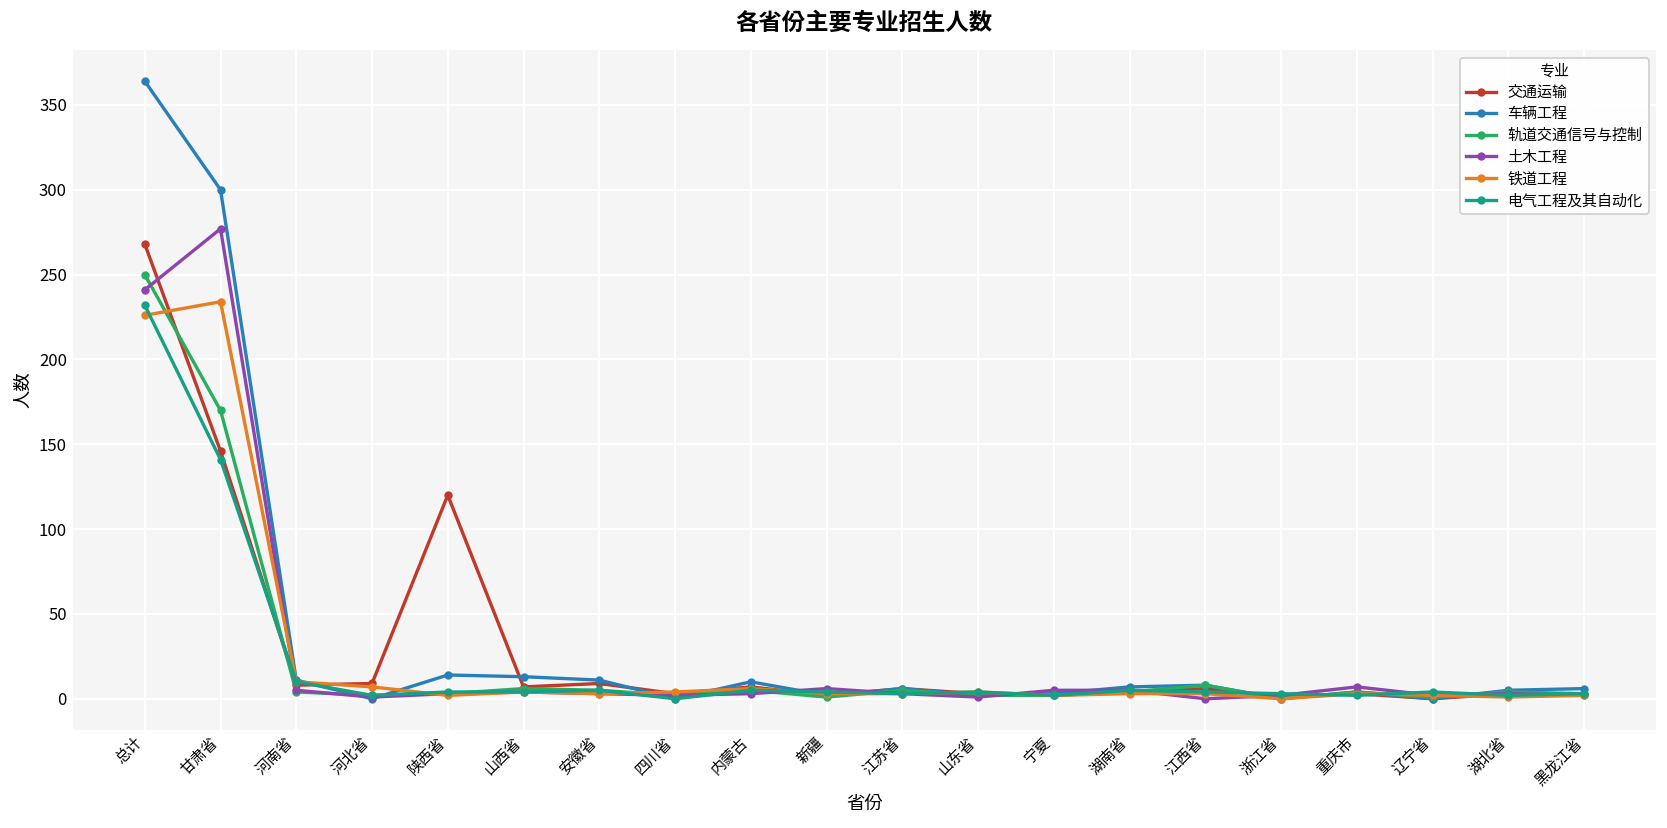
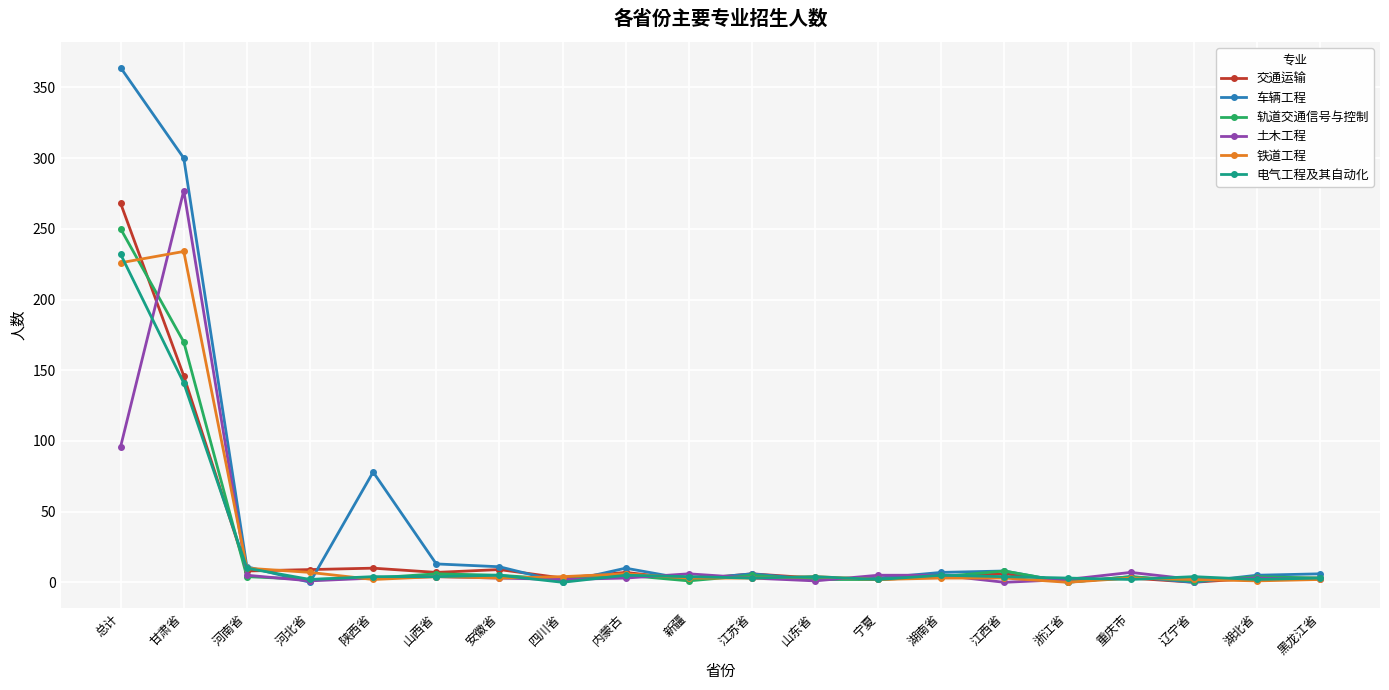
土木工程, 总计: 241 -> 96
交通运输, 陕西省: 120 -> 10
车辆工程, 陕西省: 14 -> 78
